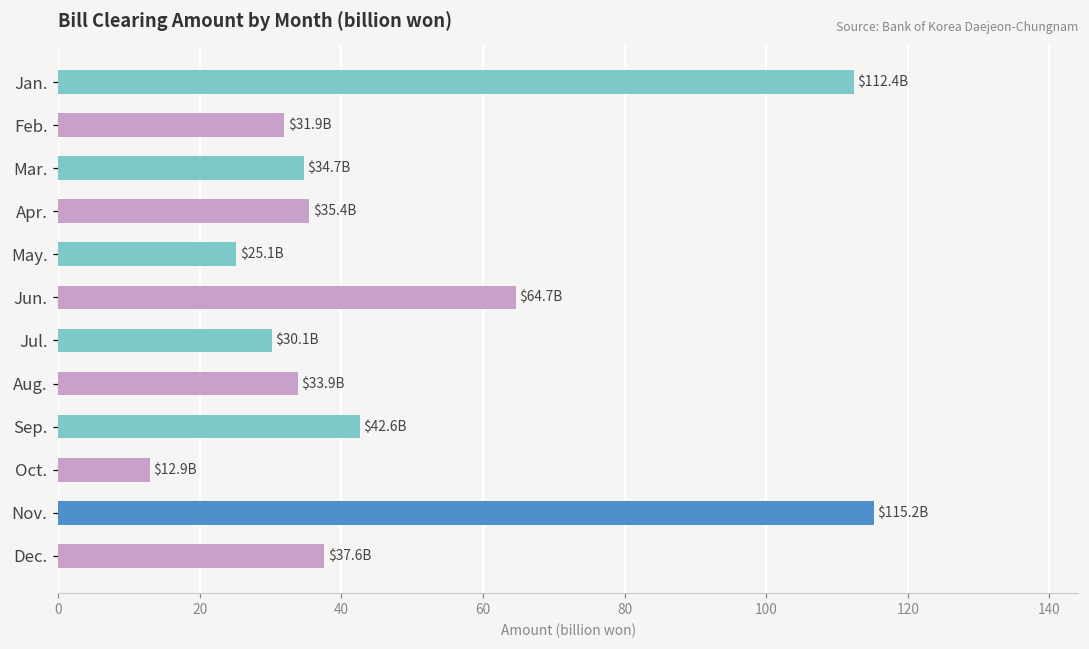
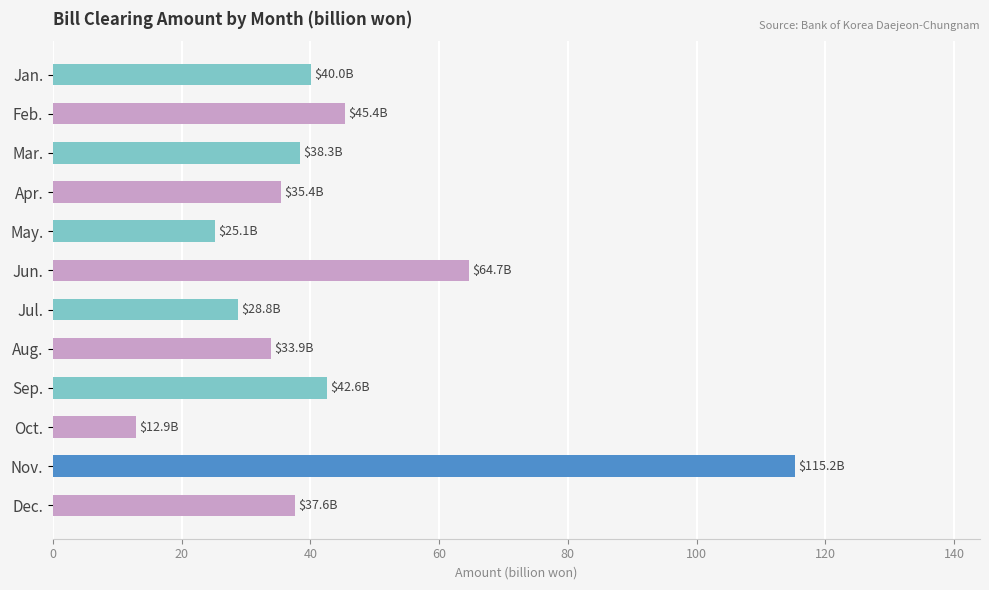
Jan.: $112.4B -> $40.0B
Feb.: $31.9B -> $45.4B
Mar.: $34.7B -> $38.3B
Jul.: $30.1B -> $28.8B
